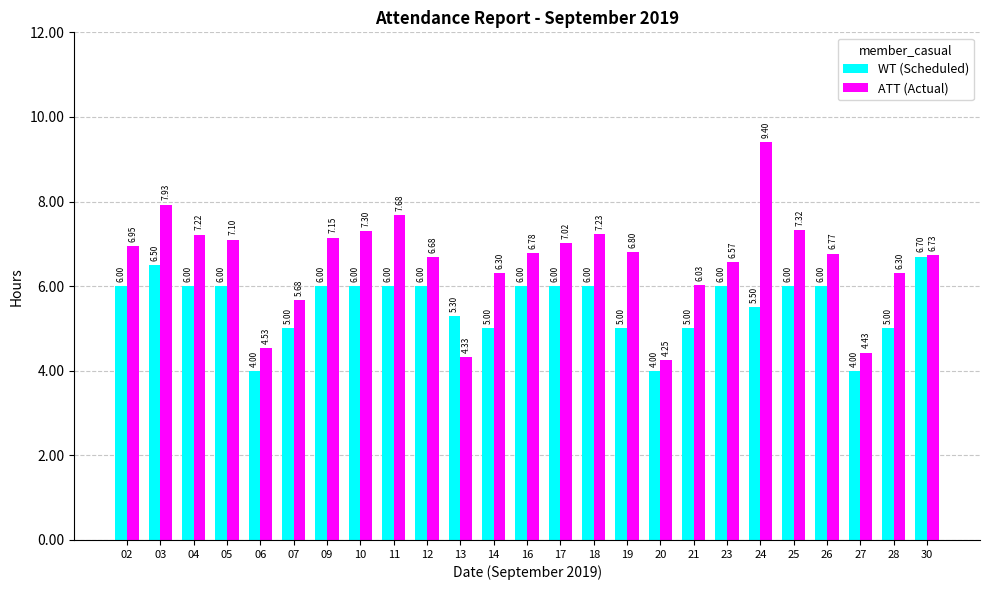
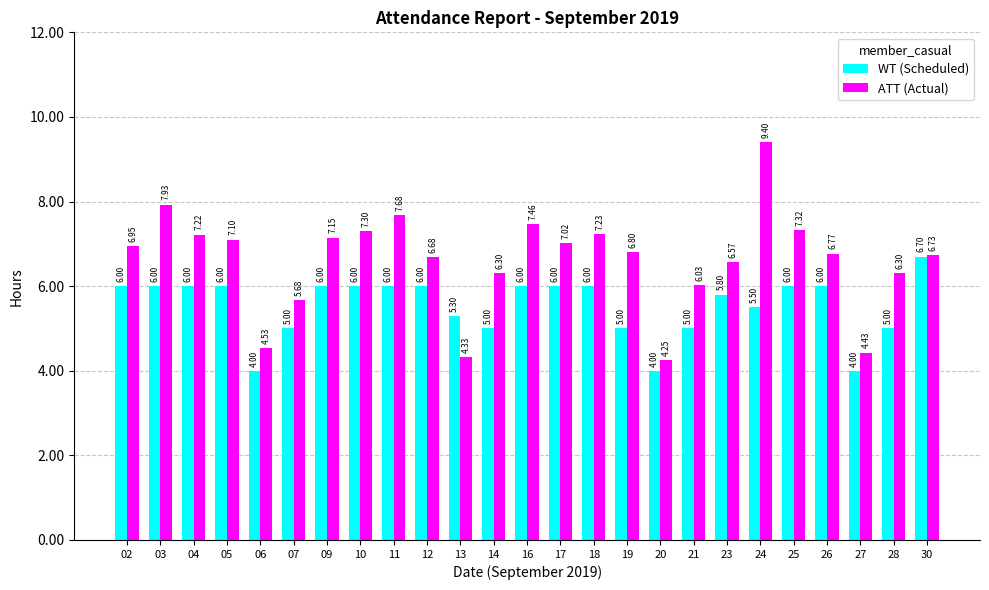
WT (Scheduled), 03: 6.50 -> 6.00
ATT (Actual), 16: 6.78 -> 7.46
WT (Scheduled), 23: 6.00 -> 5.80
